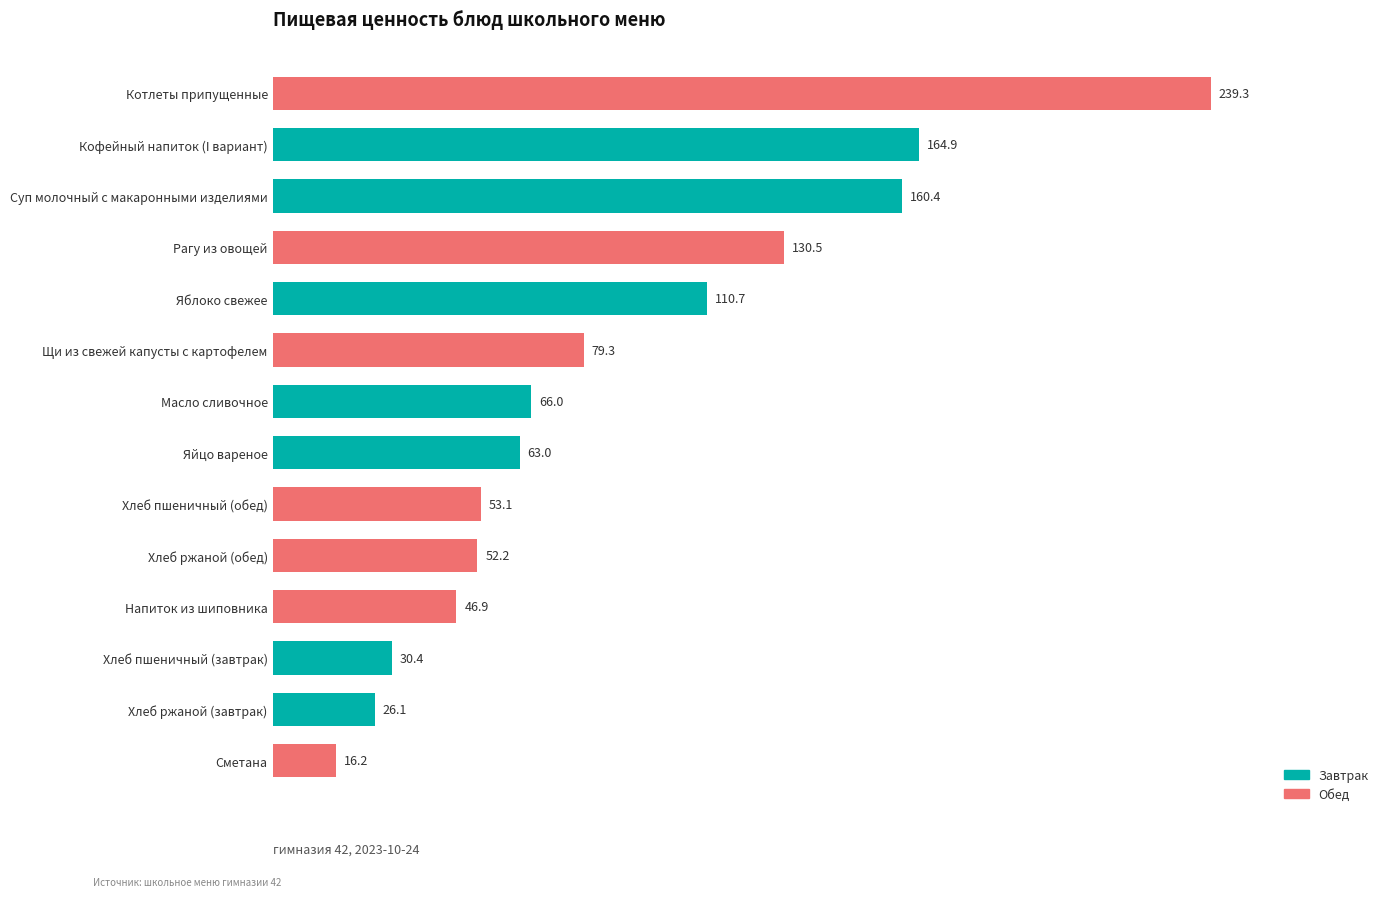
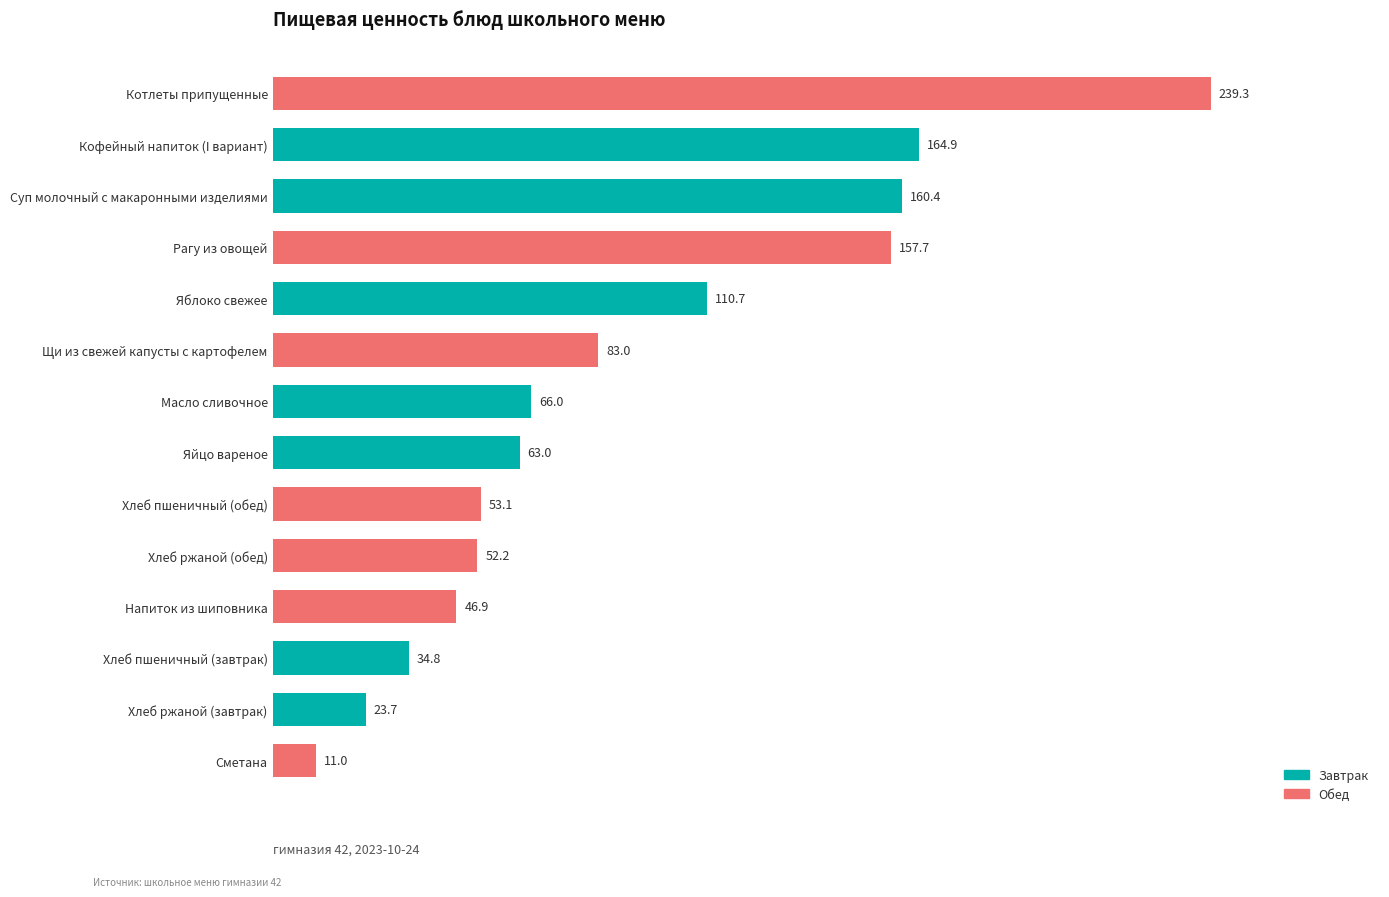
Рагу из овощей: 130.5 -> 157.7
Щи из свежей капусты с картофелем: 79.3 -> 83.0
Хлеб пшеничный (завтрак): 30.4 -> 34.8
Хлеб ржаной (завтрак): 26.1 -> 23.7
Сметана: 16.2 -> 11.0
